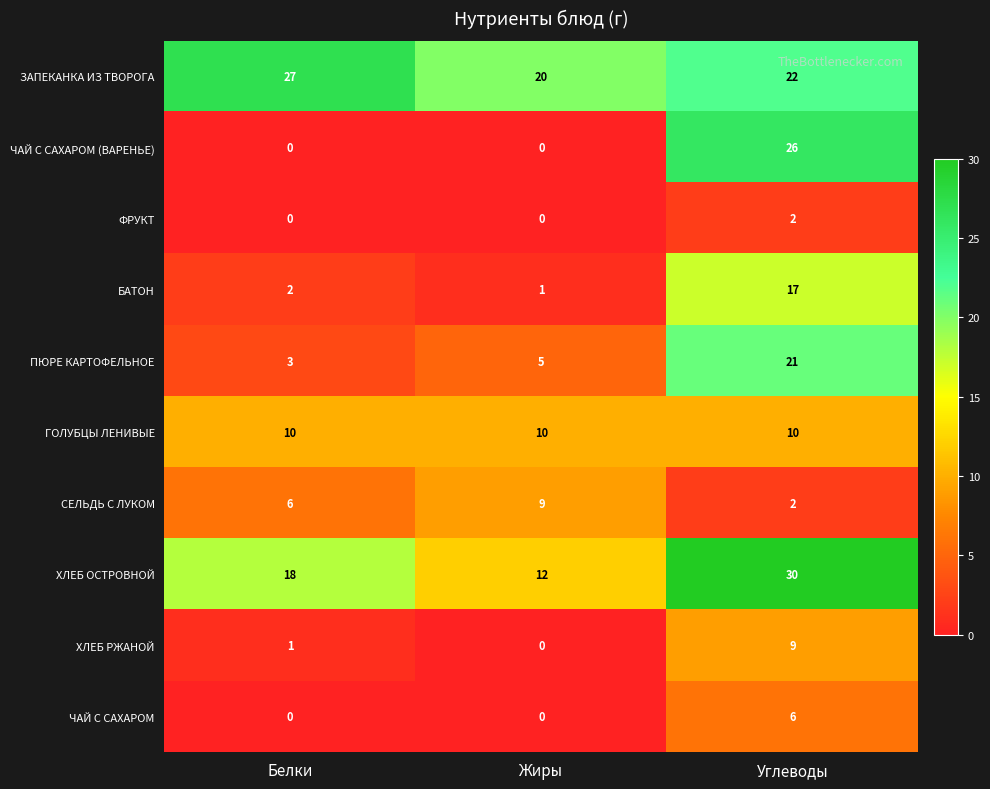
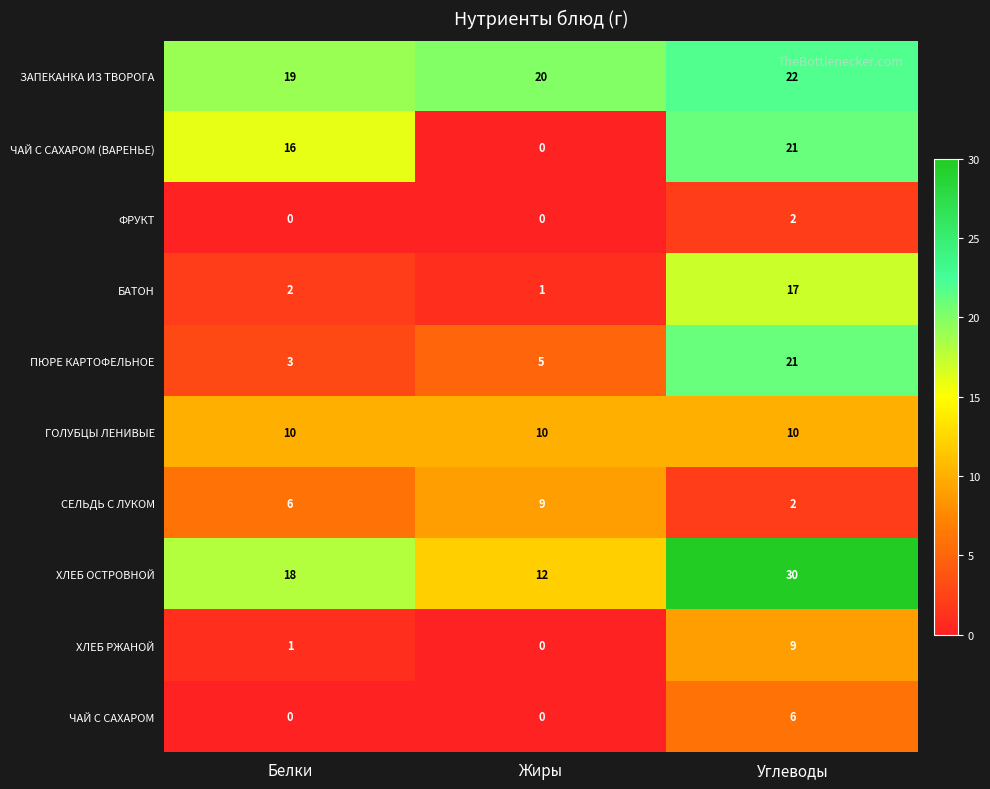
ЗАПЕКАНКА ИЗ ТВОРОГА, Белки: 27 -> 19
ЧАЙ С САХАРОМ (ВАРЕНЬЕ), Белки: 0 -> 16
ЧАЙ С САХАРОМ (ВАРЕНЬЕ), Углеводы: 26 -> 21
